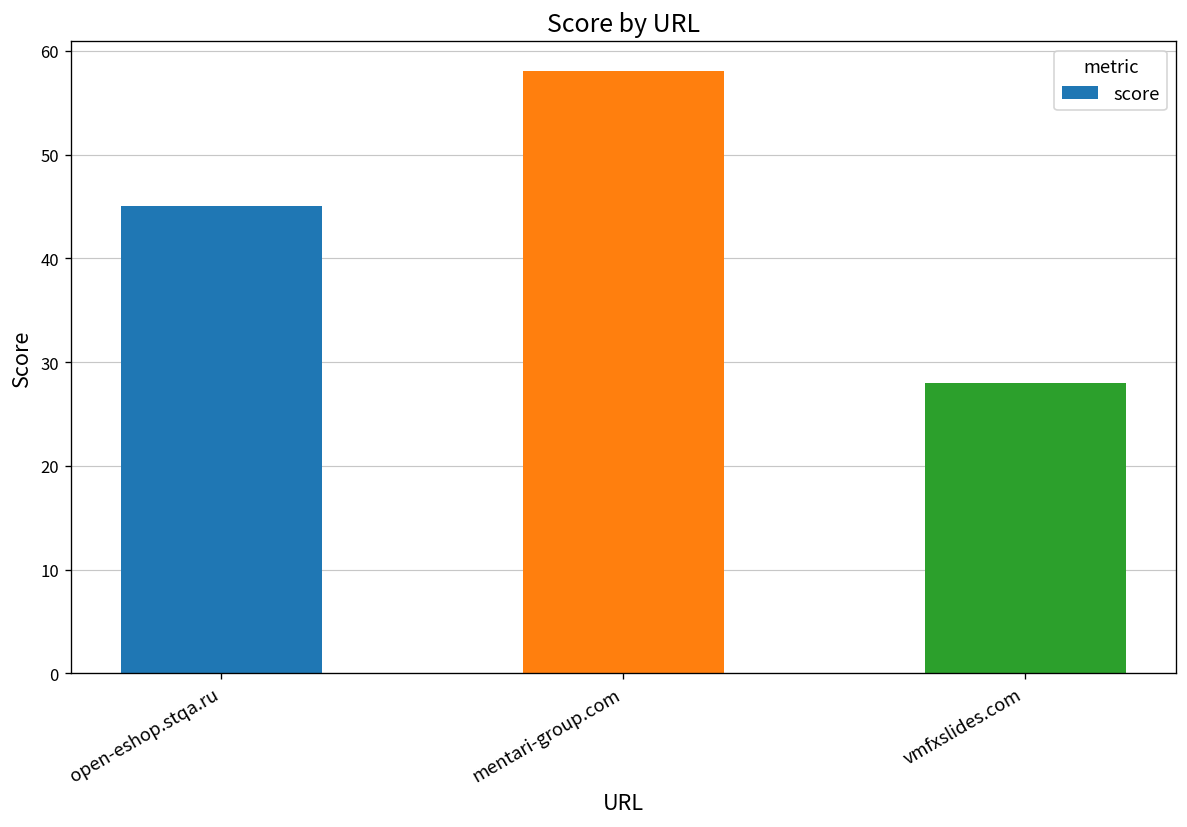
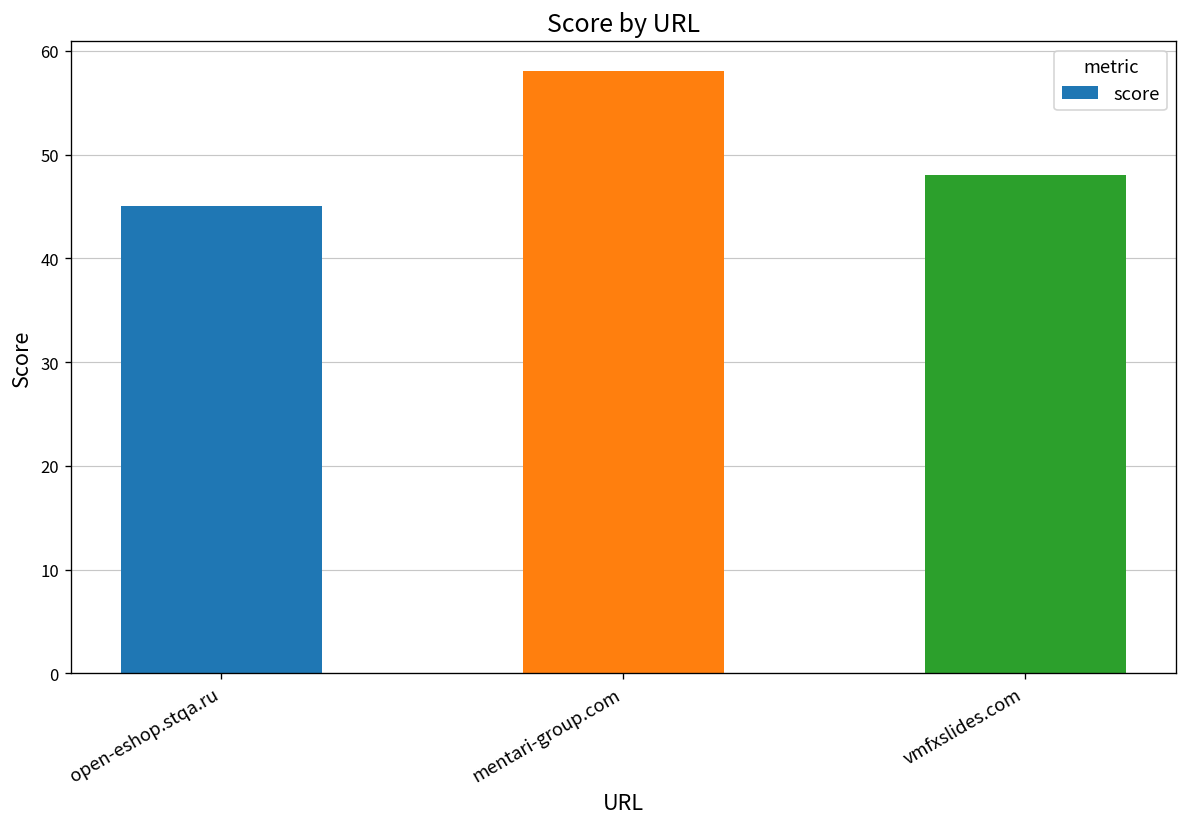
vmfxslides.com: 28 -> 48
